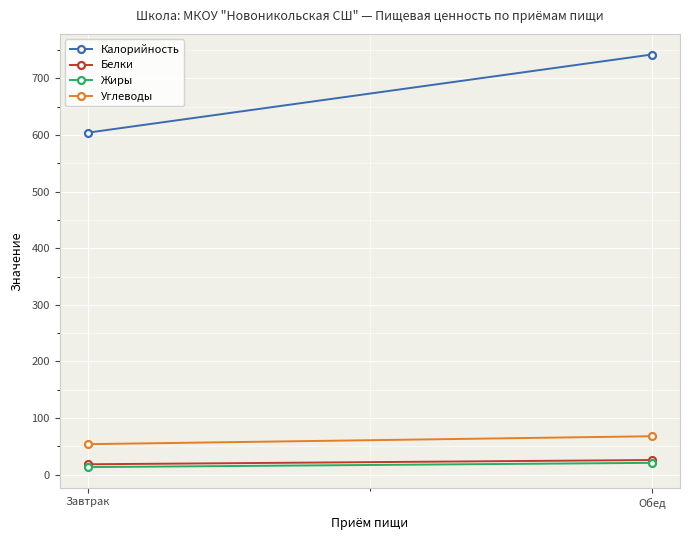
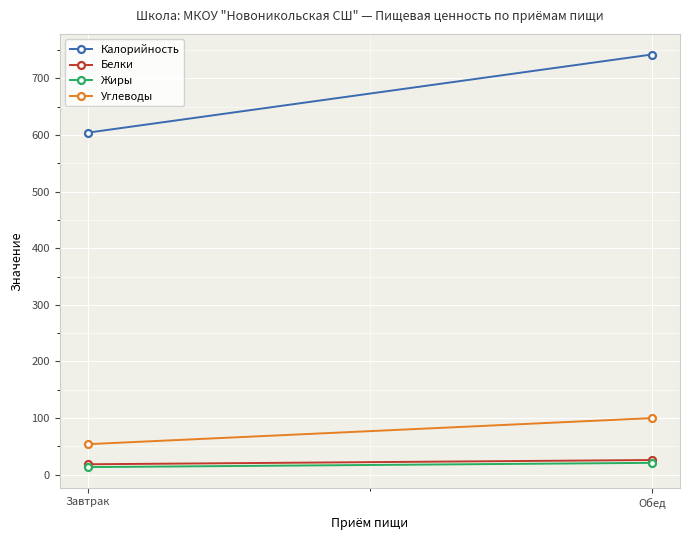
Углеводы, Обед: 70 -> 100
